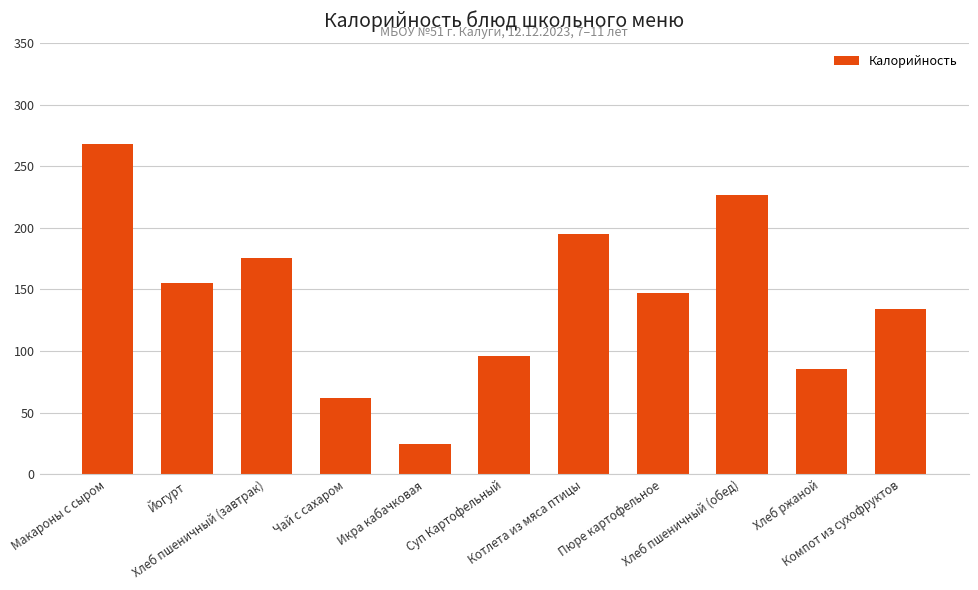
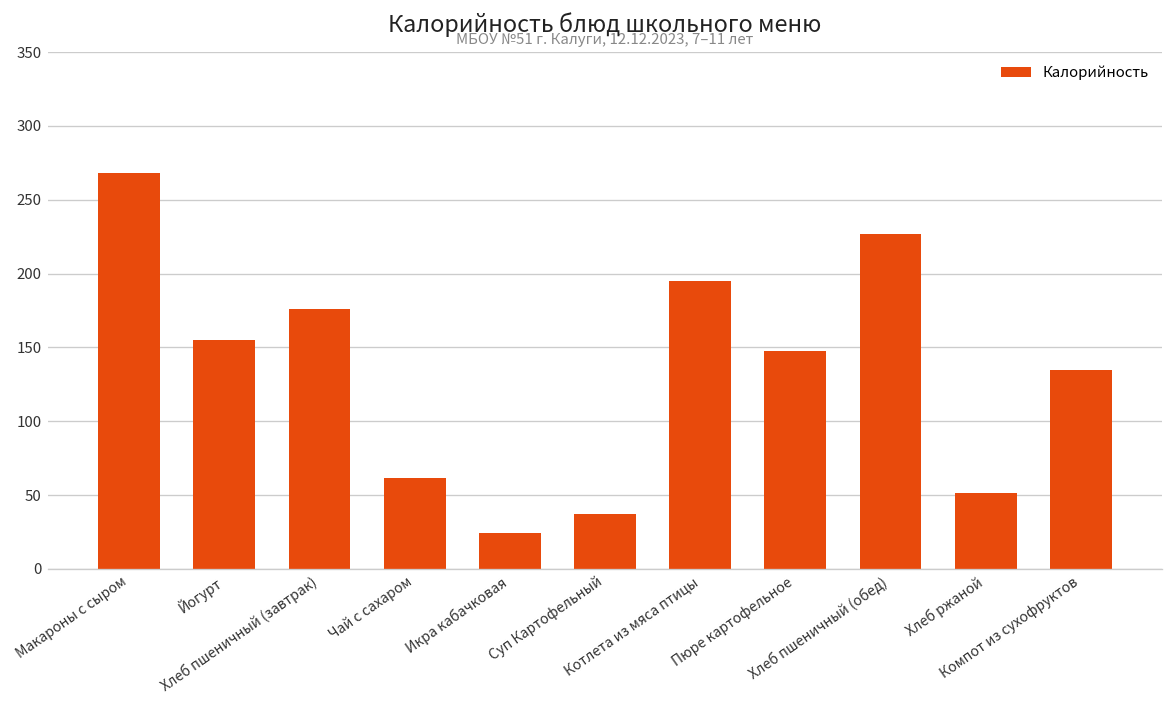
Суп Картофельный: 96 -> 37
Хлеб ржаной: 85 -> 51
